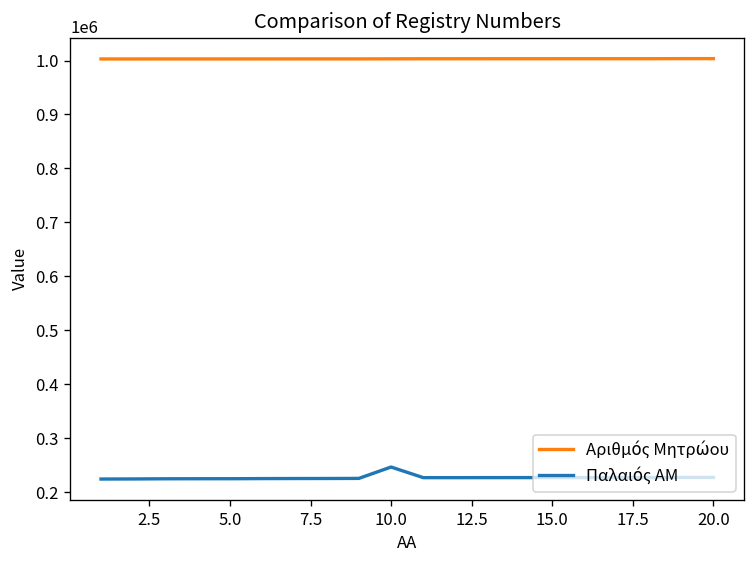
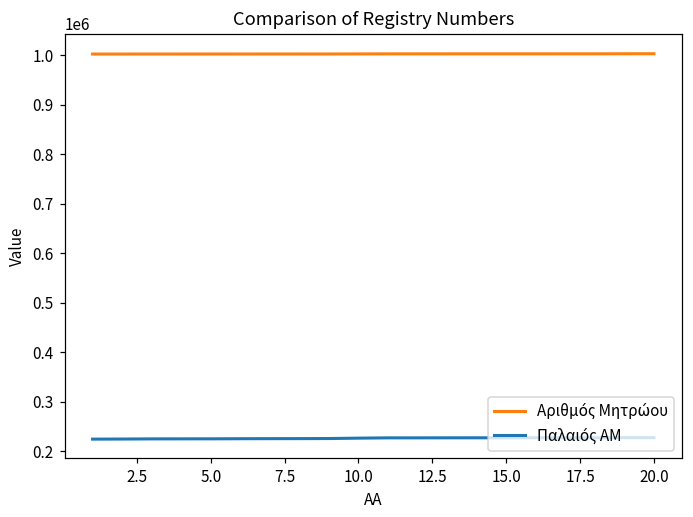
Παλαιός ΑΜ, 10.0: 250000 -> 230000
